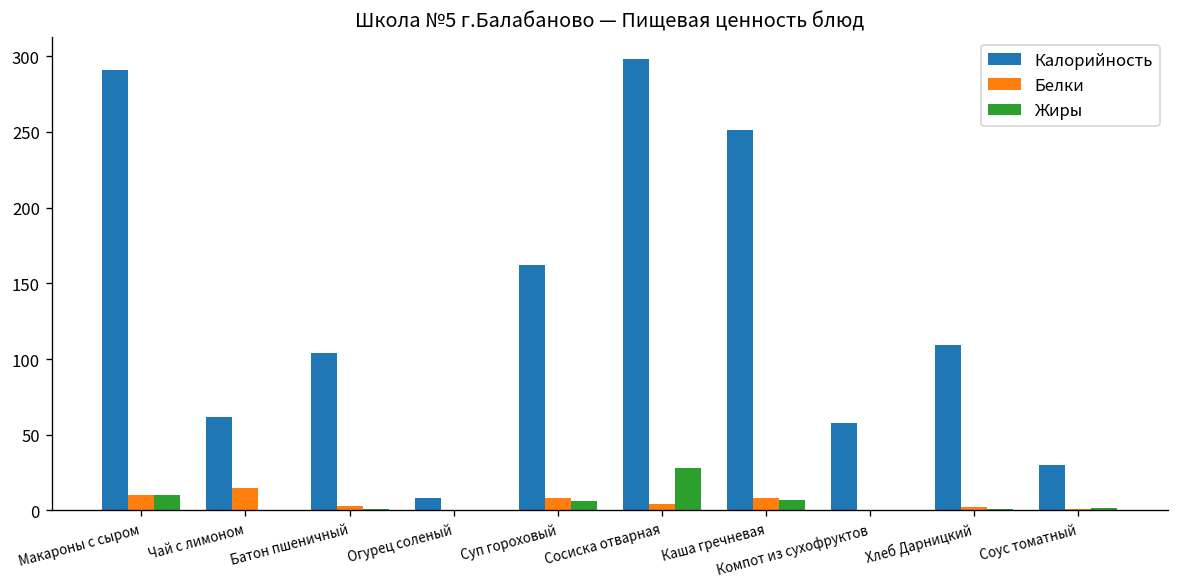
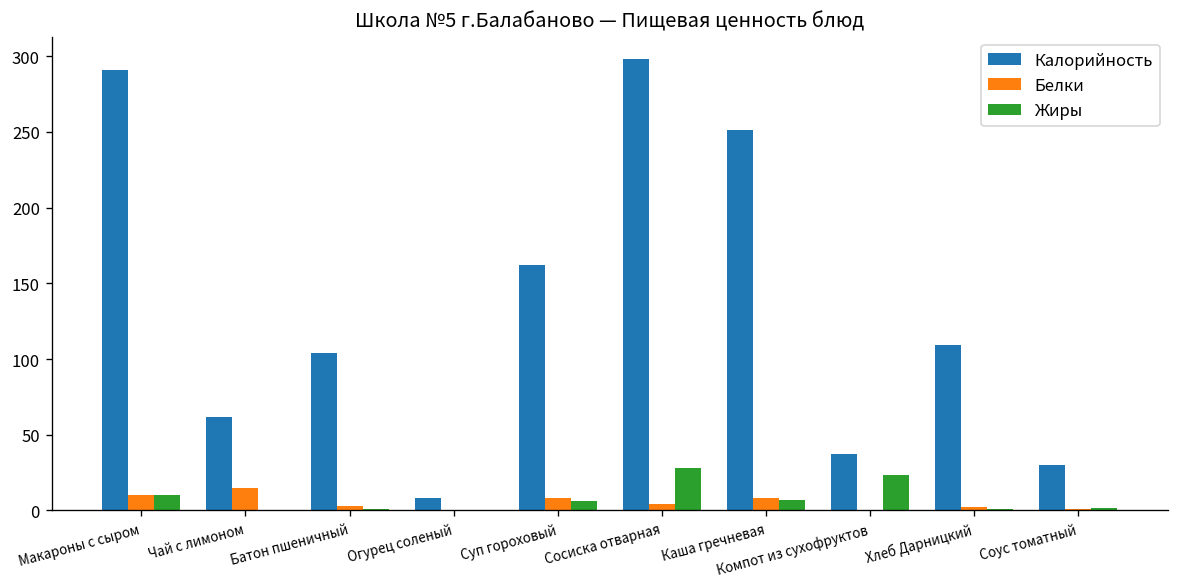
Калорийность, Компот из сухофруктов: 58 -> 37
Жиры, Компот из сухофруктов: 0 -> 23
